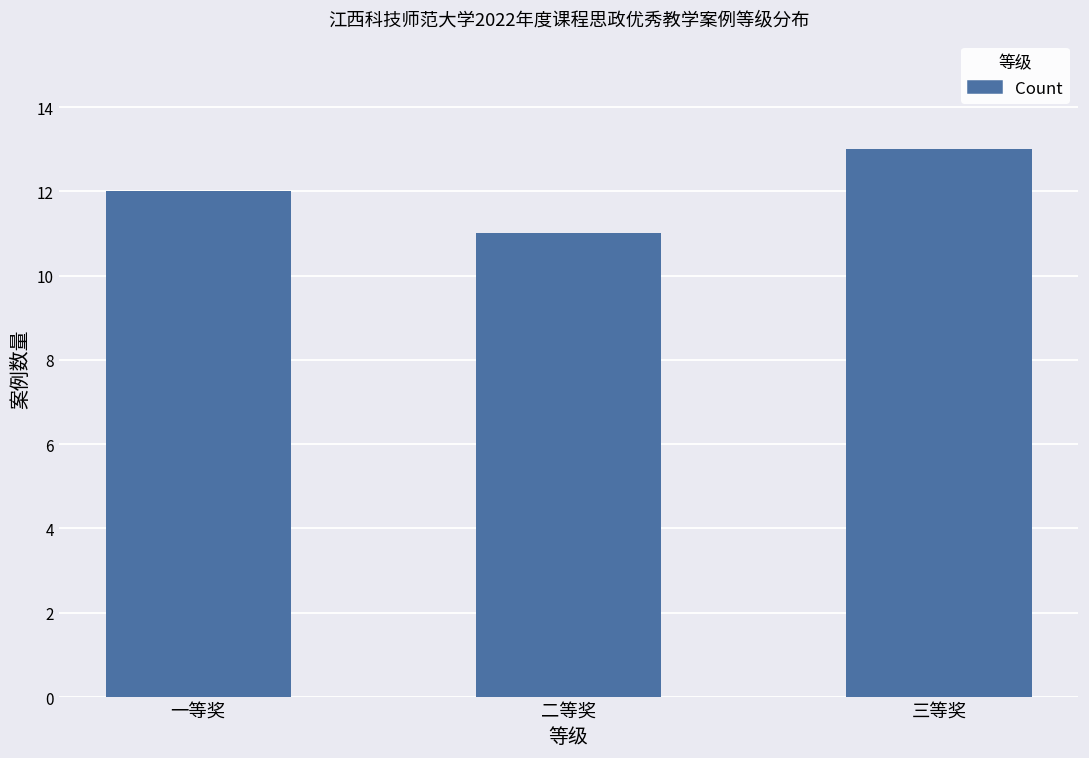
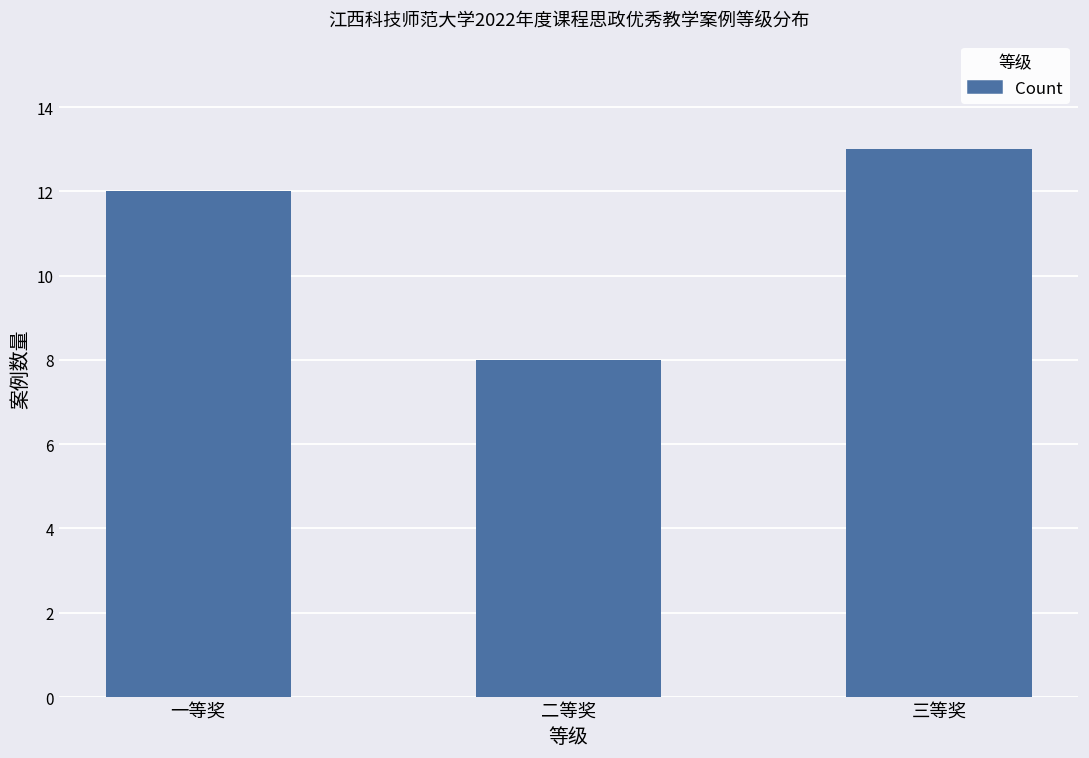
二等奖: 11 -> 8
